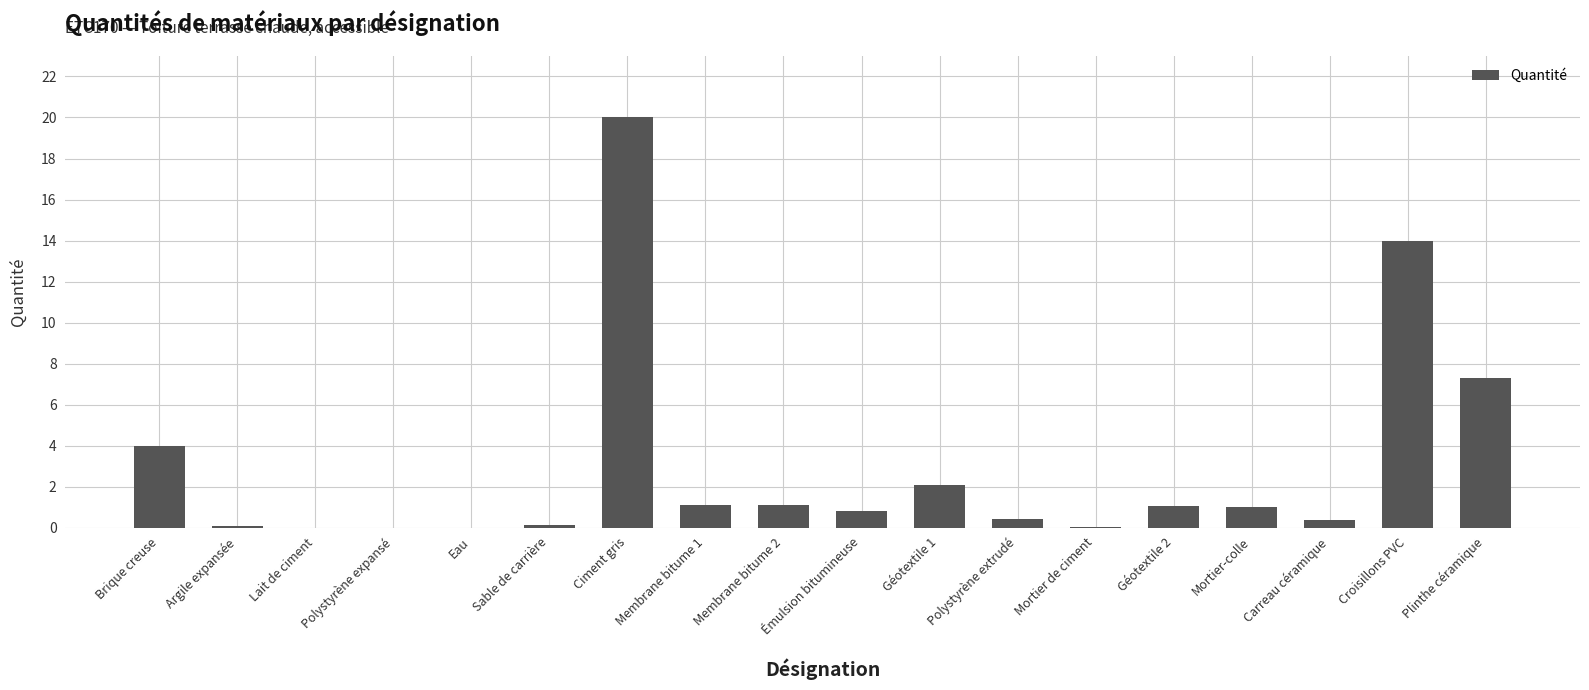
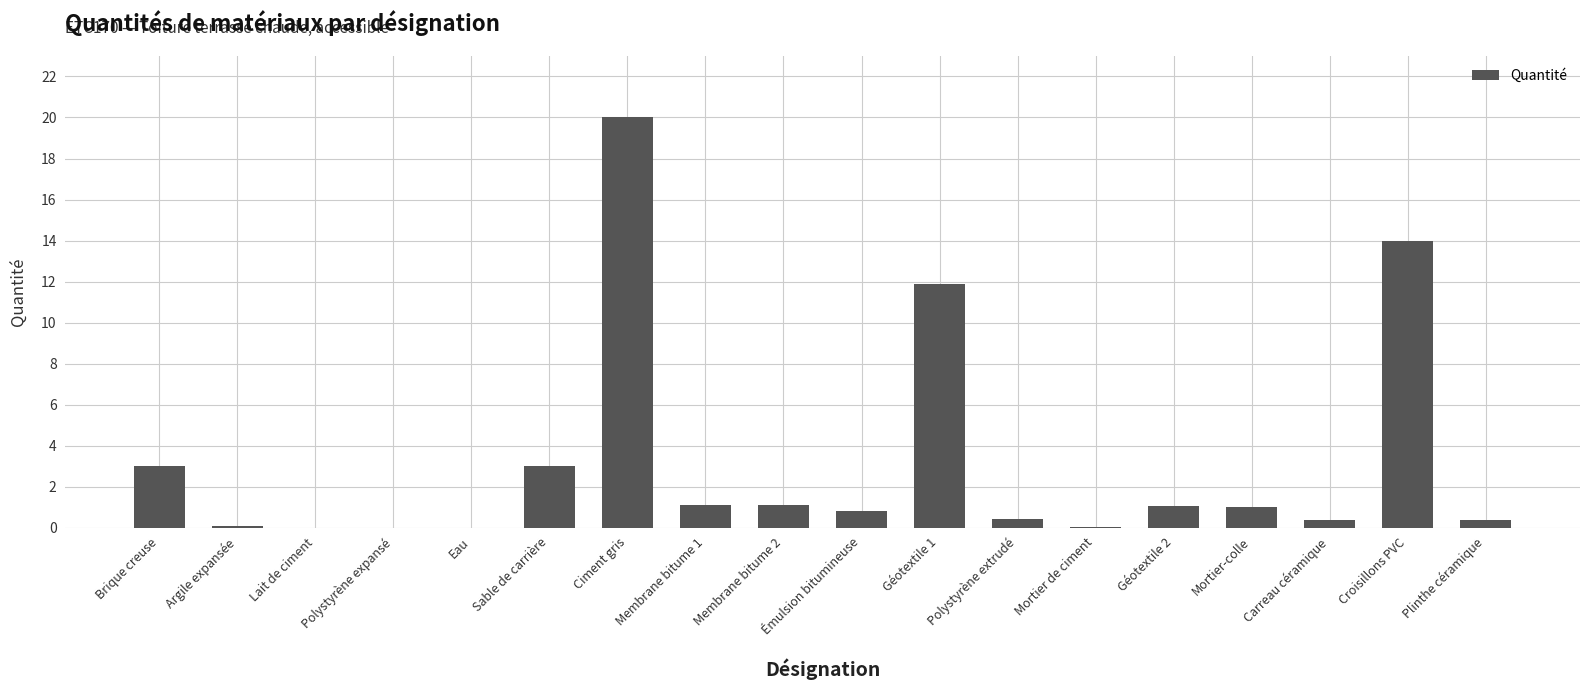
Brique creuse: 4 -> 3
Sable de carrière: 0.1 -> 3.0
Géotextile 1: 2.1 -> 11.9
Plinthe céramique: 7.3 -> 0.4
